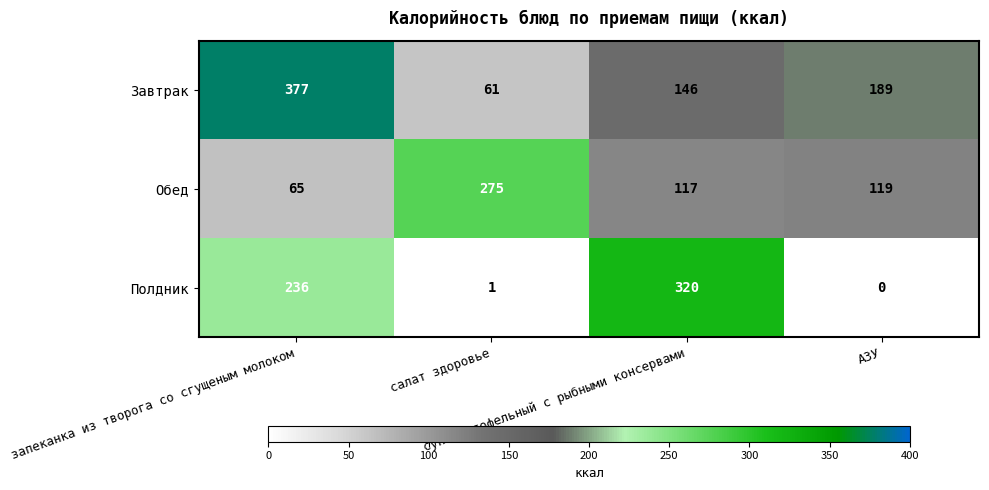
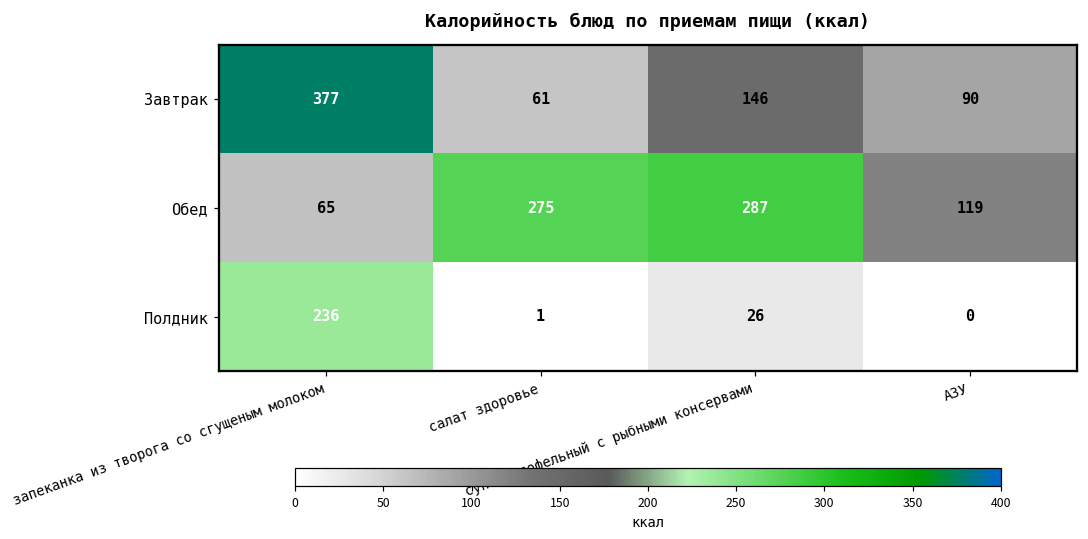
Завтрак, АЗУ: 189 -> 90
Обед, суп картофельный с рыбными консервами: 117 -> 287
Полдник, суп картофельный с рыбными консервами: 320 -> 26
